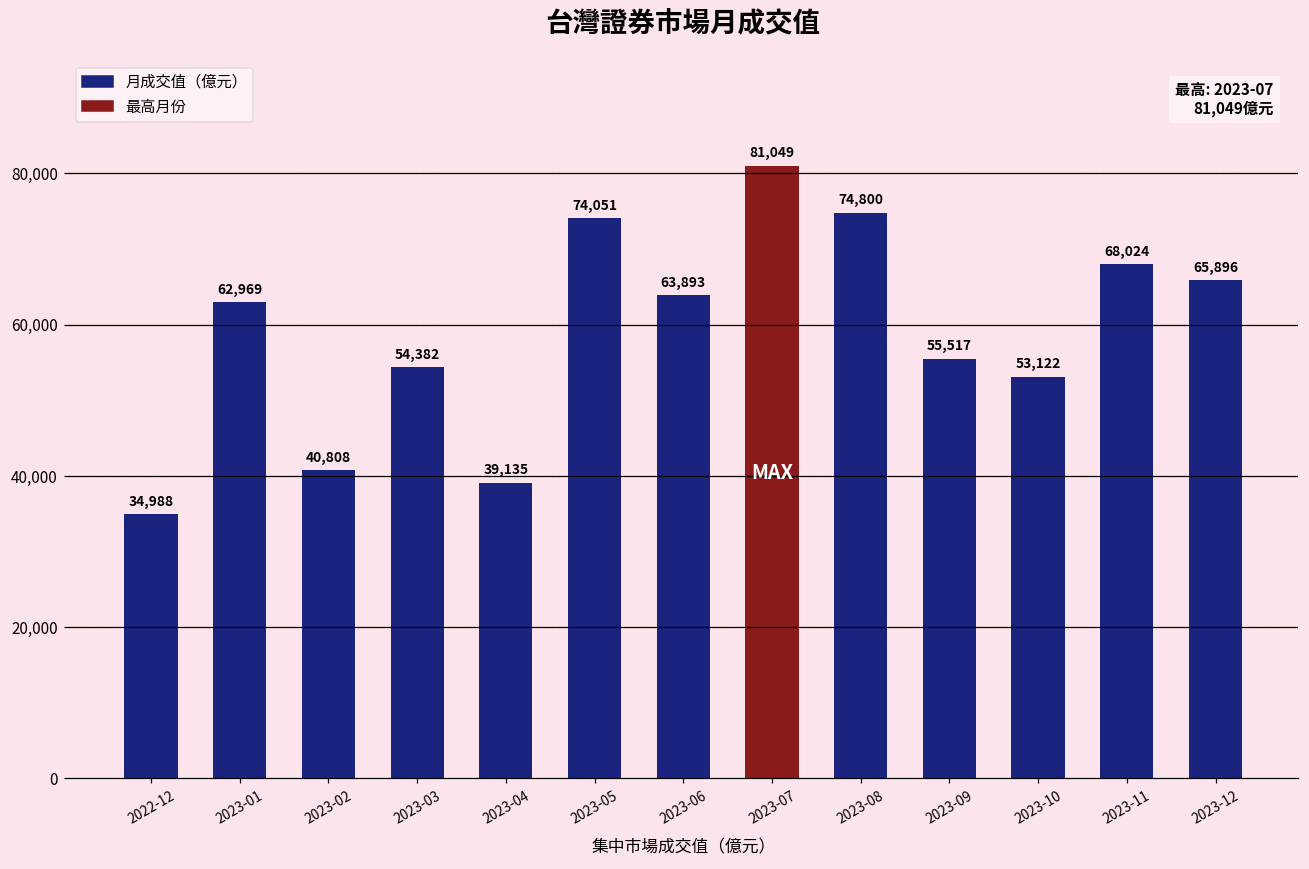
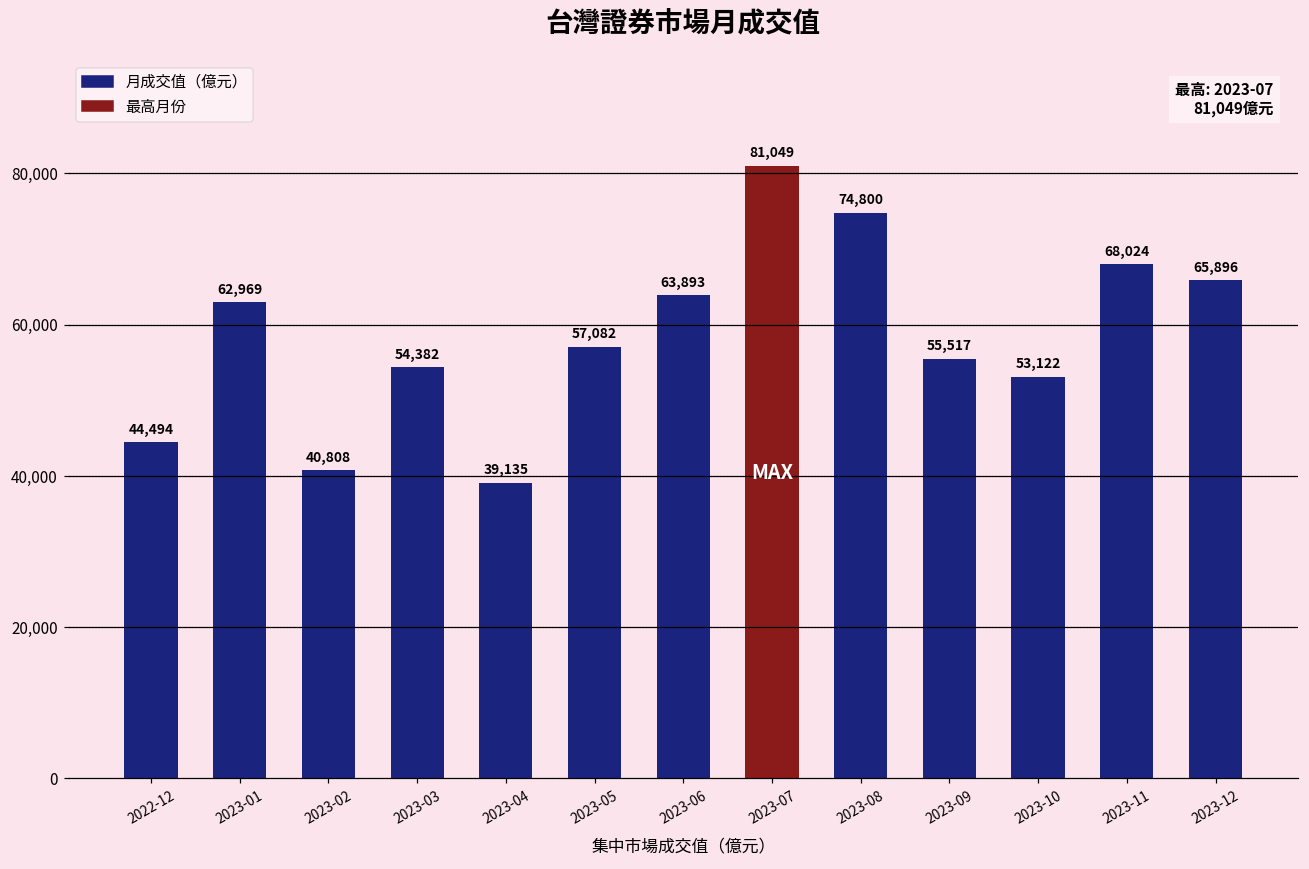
2022-12: 34,988 -> 44,494
2023-05: 74,051 -> 57,082
